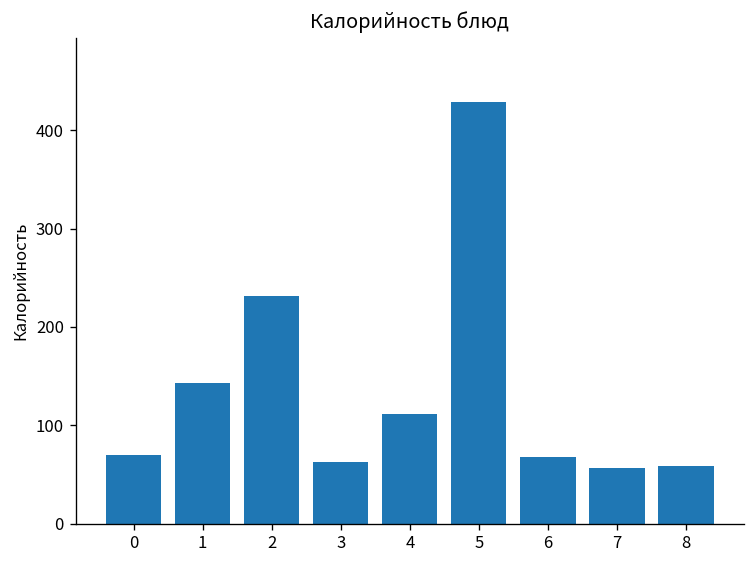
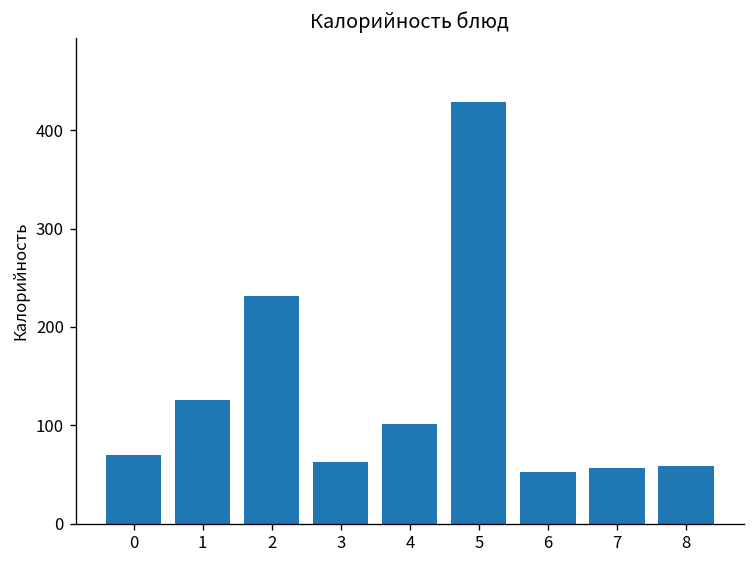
1: 140 -> 130
4: 110 -> 100
6: 70 -> 50
